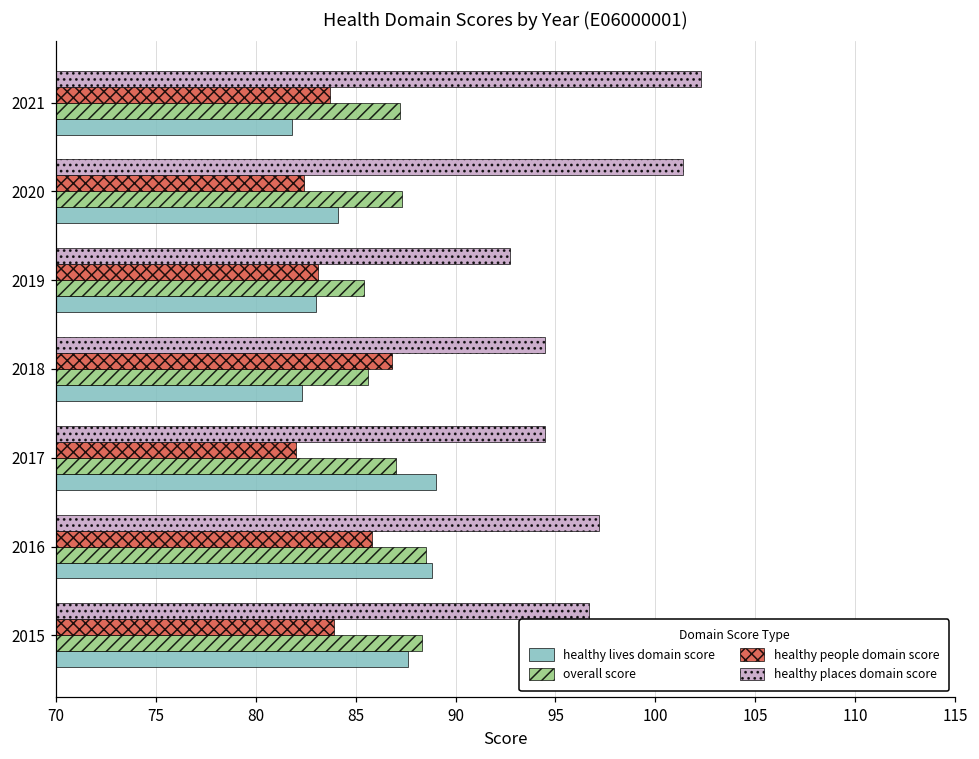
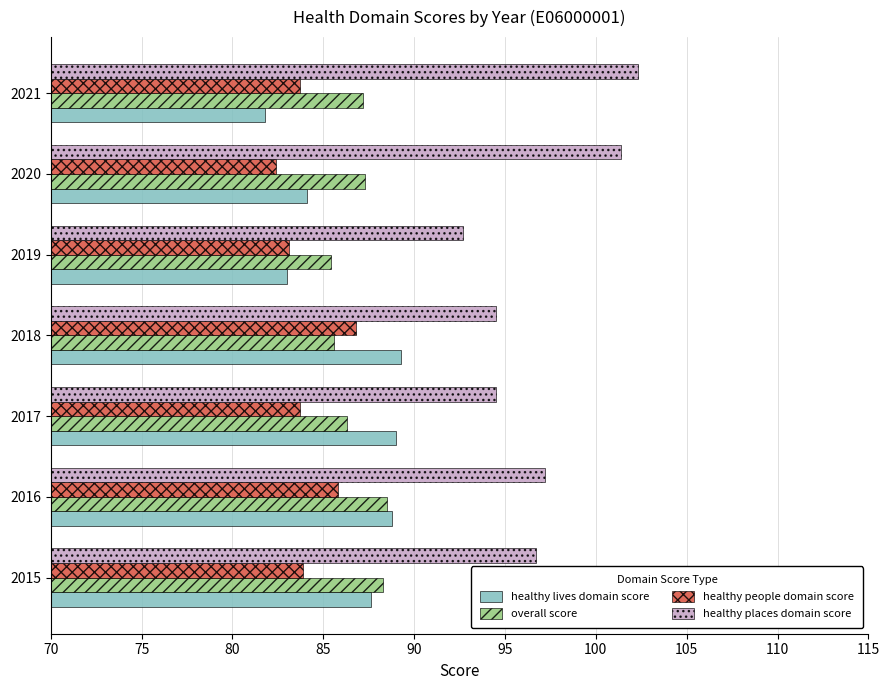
healthy lives domain score, 2018: 82.3 -> 89.3
healthy people domain score, 2017: 82.0 -> 83.7
overall score, 2017: 87.0 -> 86.3
